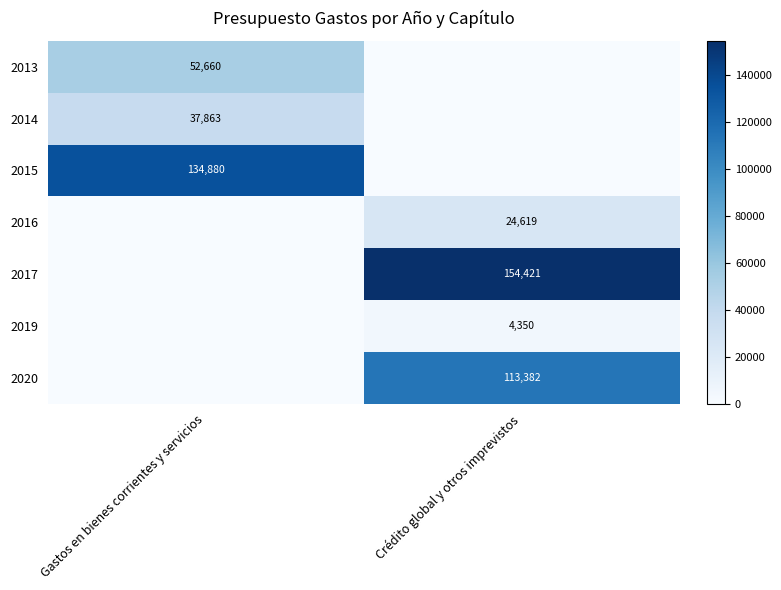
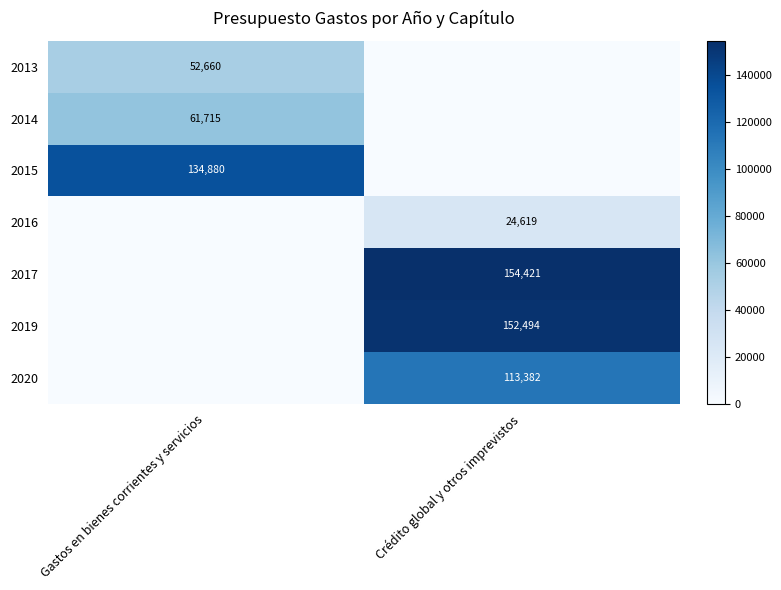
2014, Gastos en bienes corrientes y servicios: 37,863 -> 61,715
2019, Crédito global y otros imprevistos: 4,350 -> 152,494
